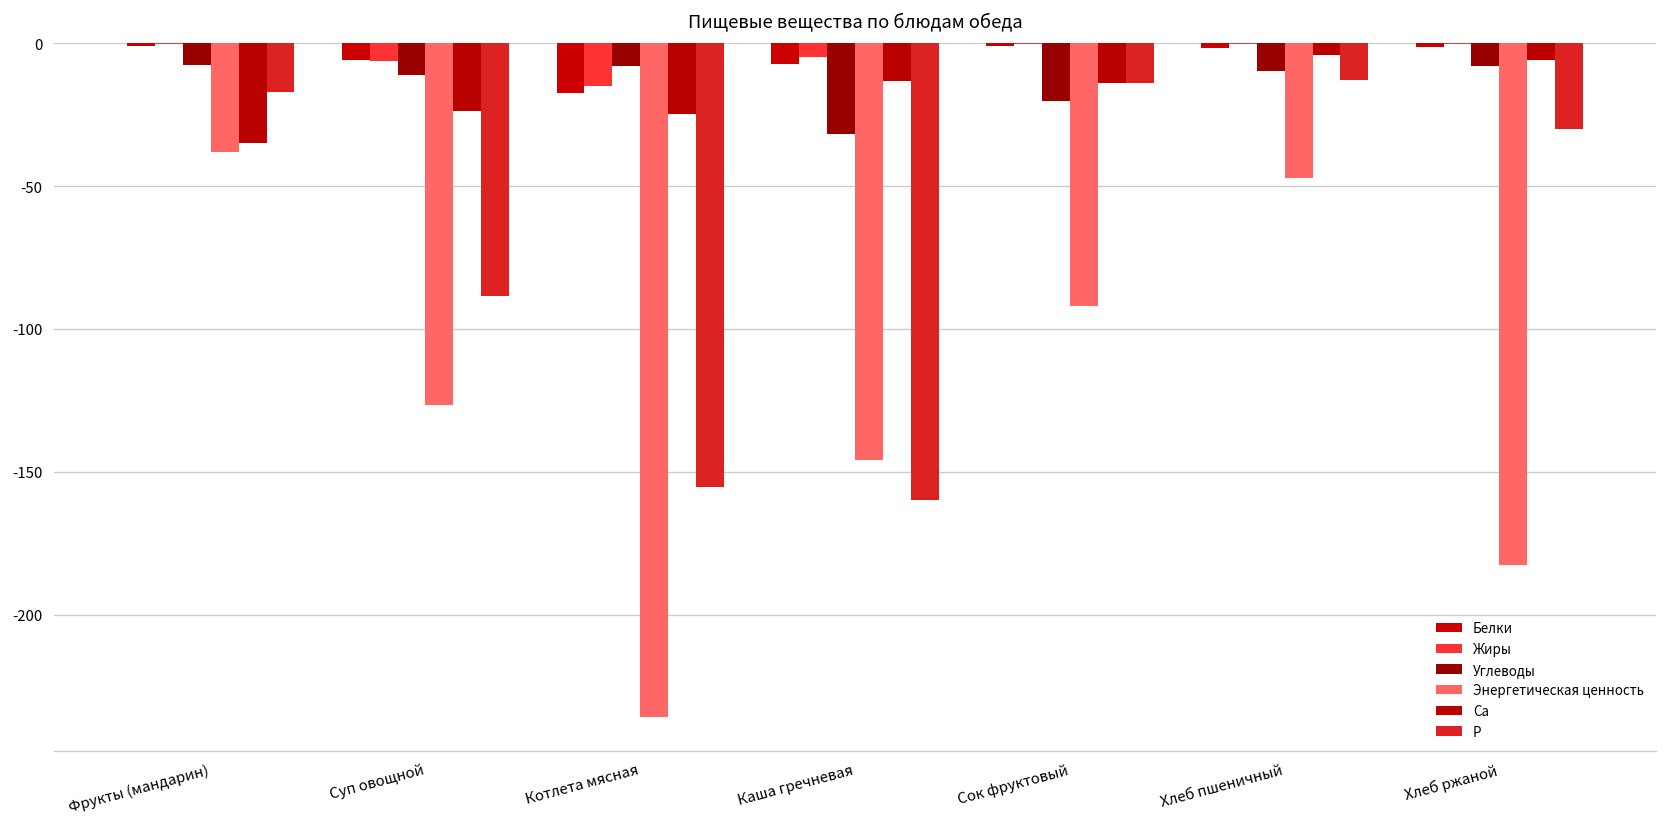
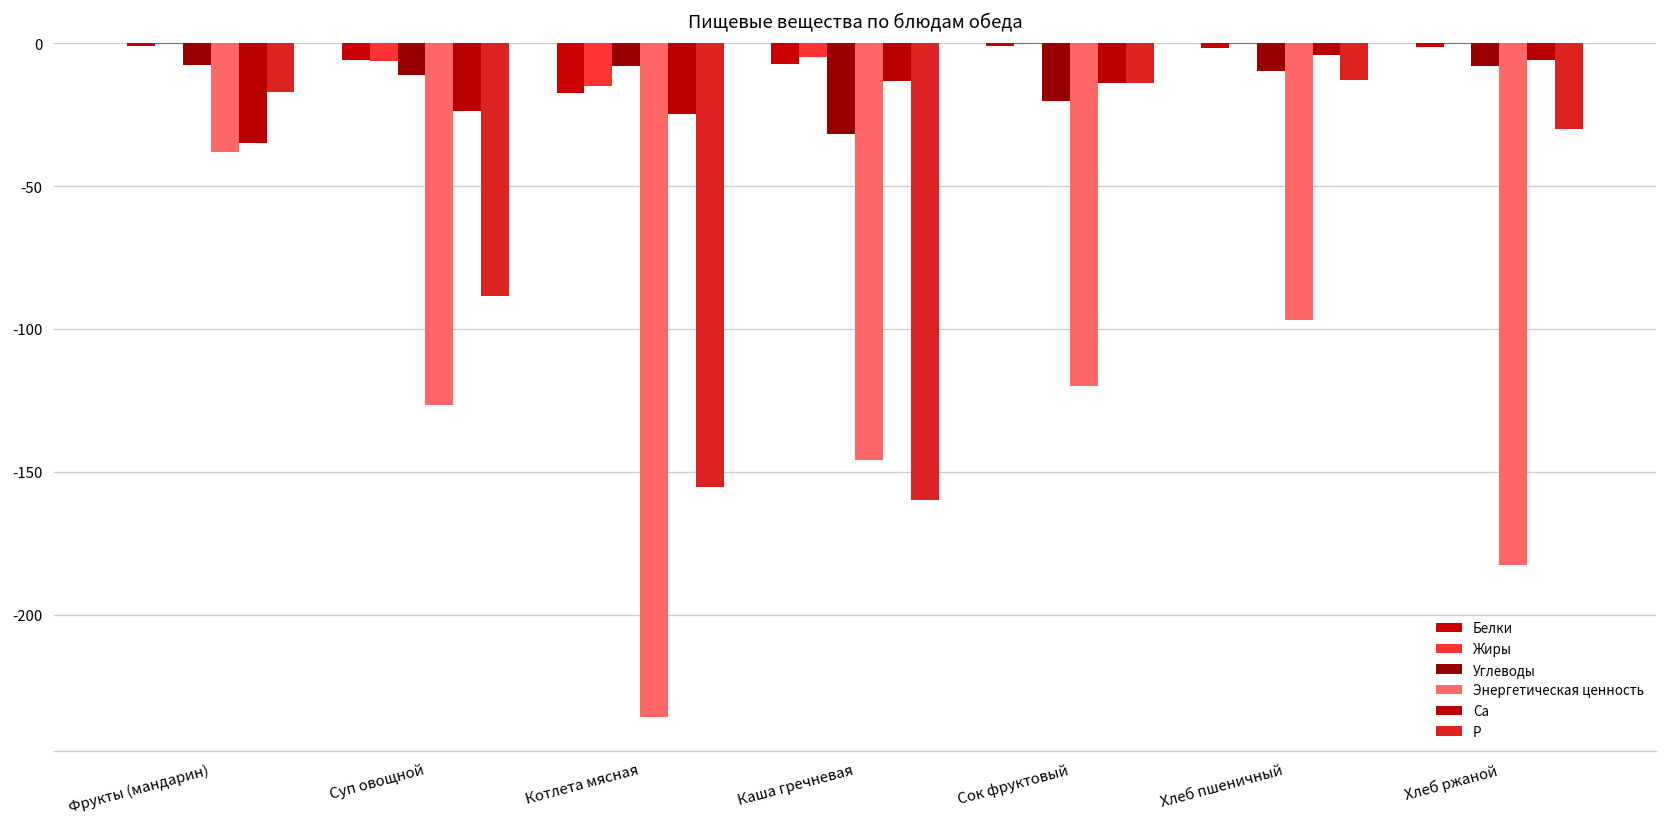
Энергетическая ценность, Сок фруктовый: -92 -> -120
Энергетическая ценность, Хлеб пшеничный: -47 -> -97
